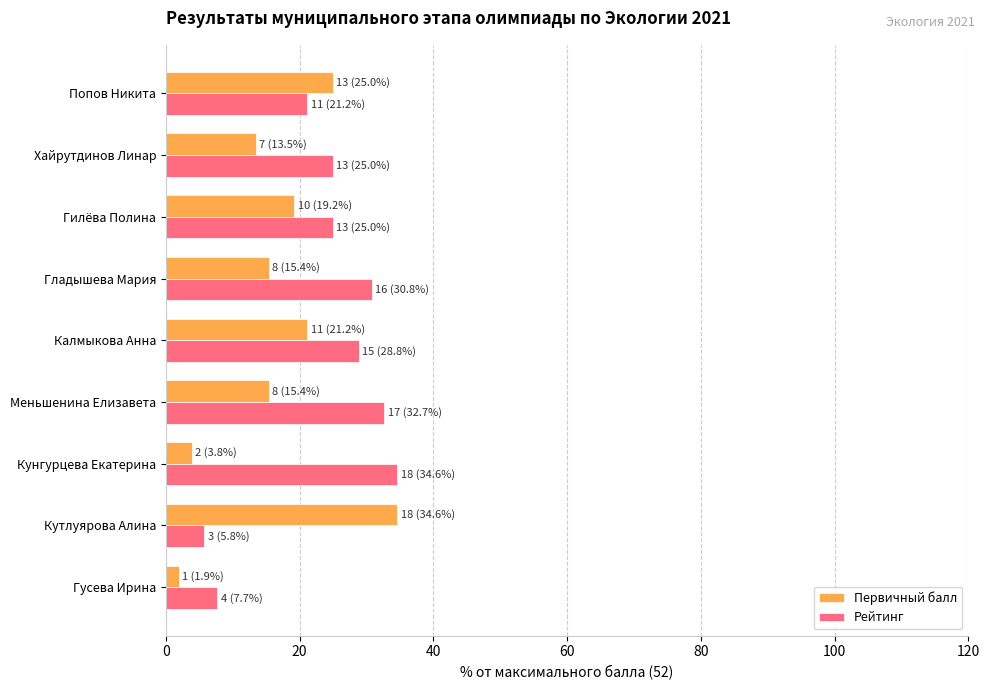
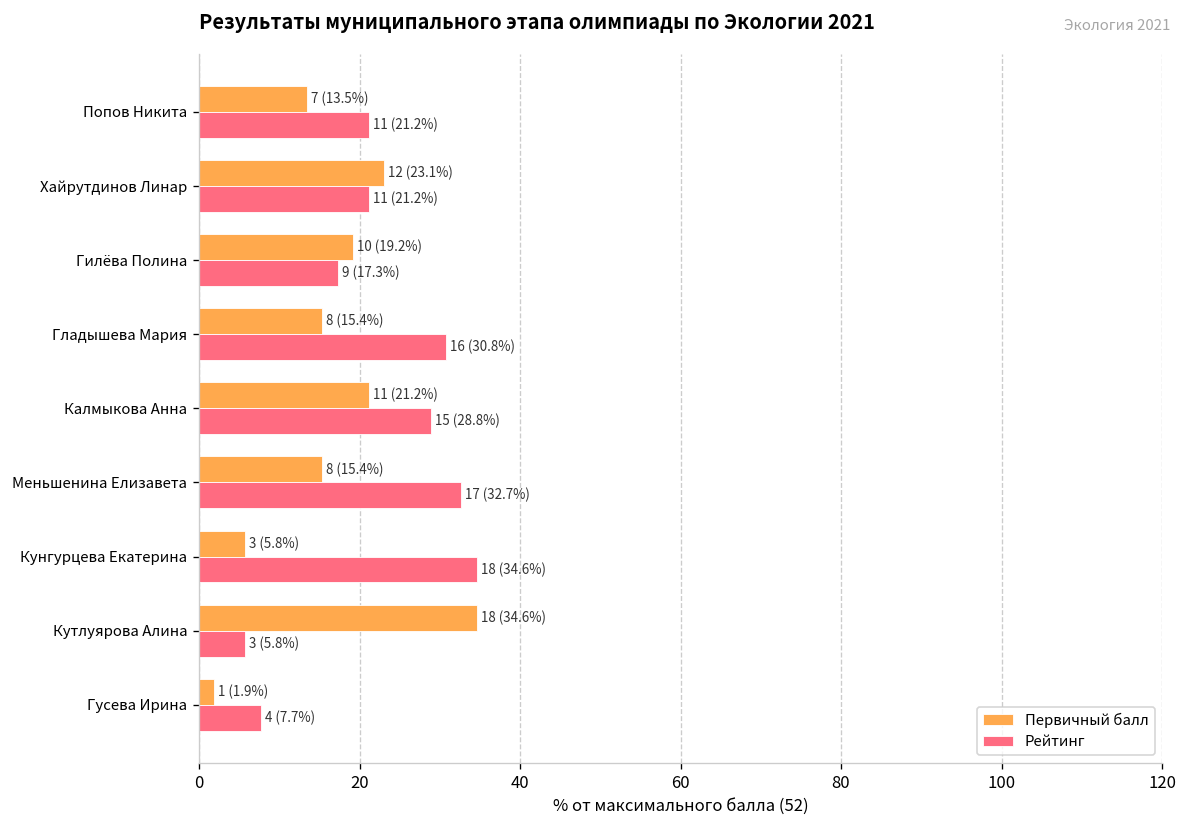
Первичный балл, Попов Никита: 13 (25.0%) -> 7 (13.5%)
Первичный балл, Хайрутдинов Линар: 7 (13.5%) -> 12 (23.1%)
Рейтинг, Хайрутдинов Линар: 13 (25.0%) -> 11 (21.2%)
Рейтинг, Гилёва Полина: 13 (25.0%) -> 9 (17.3%)
Первичный балл, Кунгурцева Екатерина: 2 (3.8%) -> 3 (5.8%)
